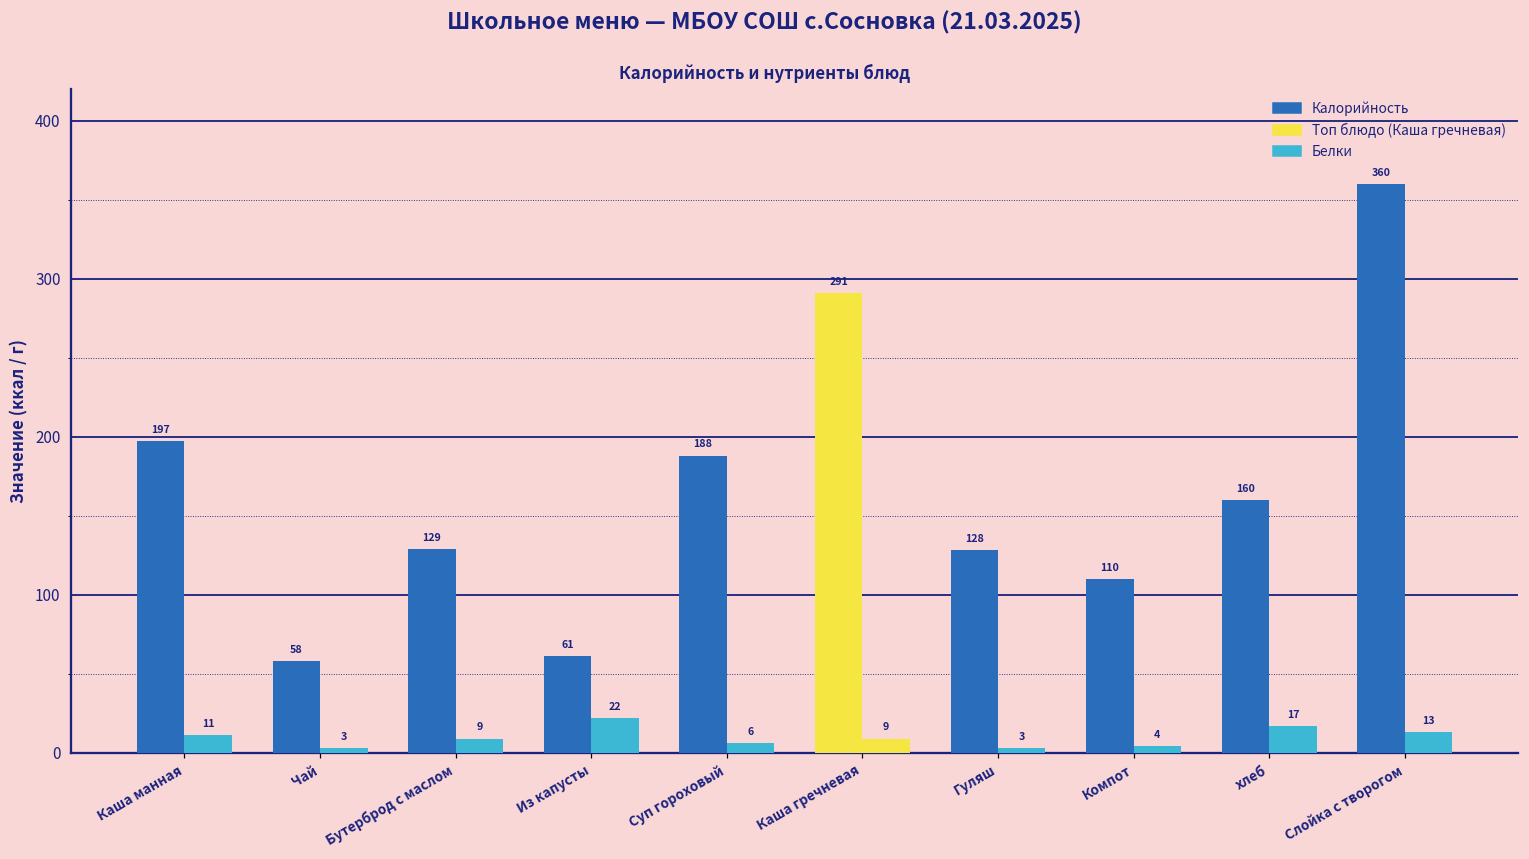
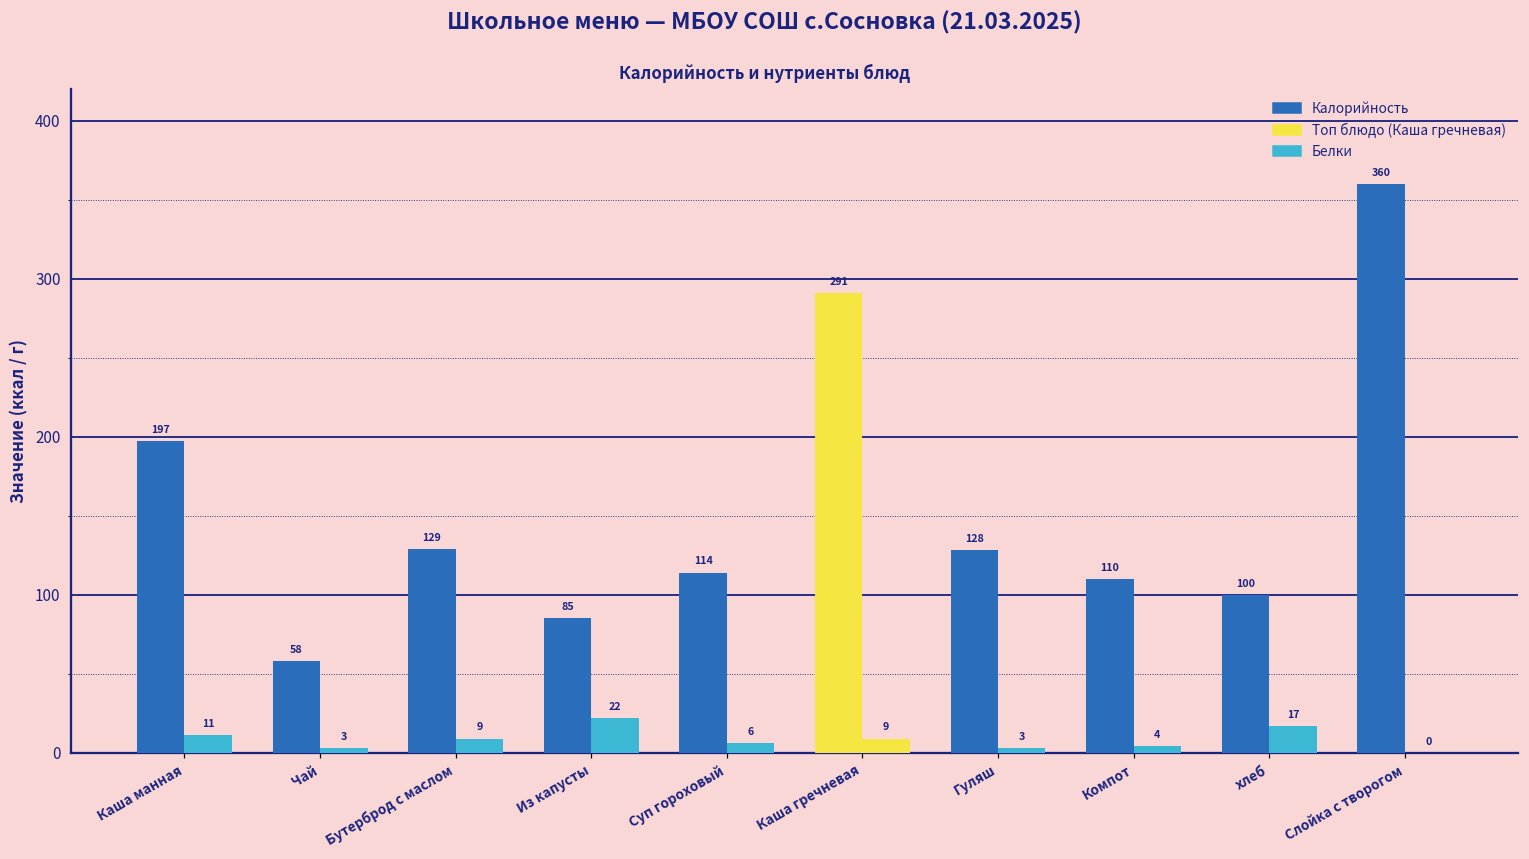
Калорийность, Из капусты: 61 -> 85
Калорийность, Суп гороховый: 188 -> 114
Калорийность, хлеб: 160 -> 100
Белки, Слойка с творогом: 13 -> 0
